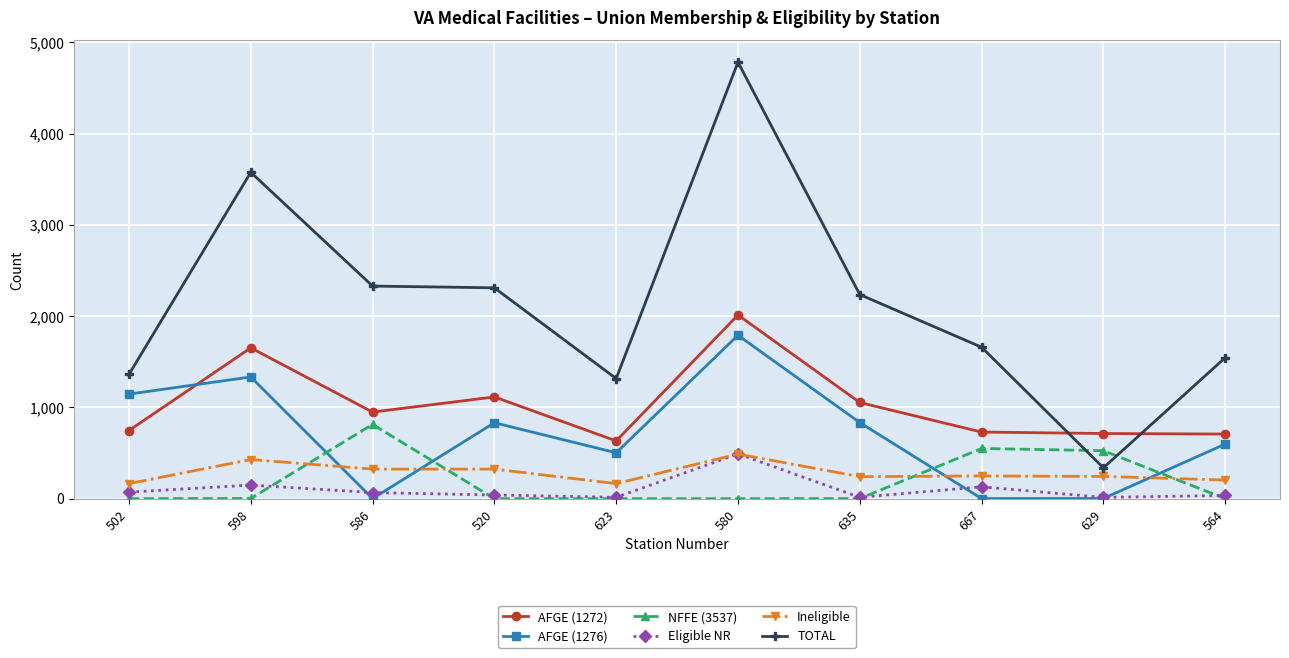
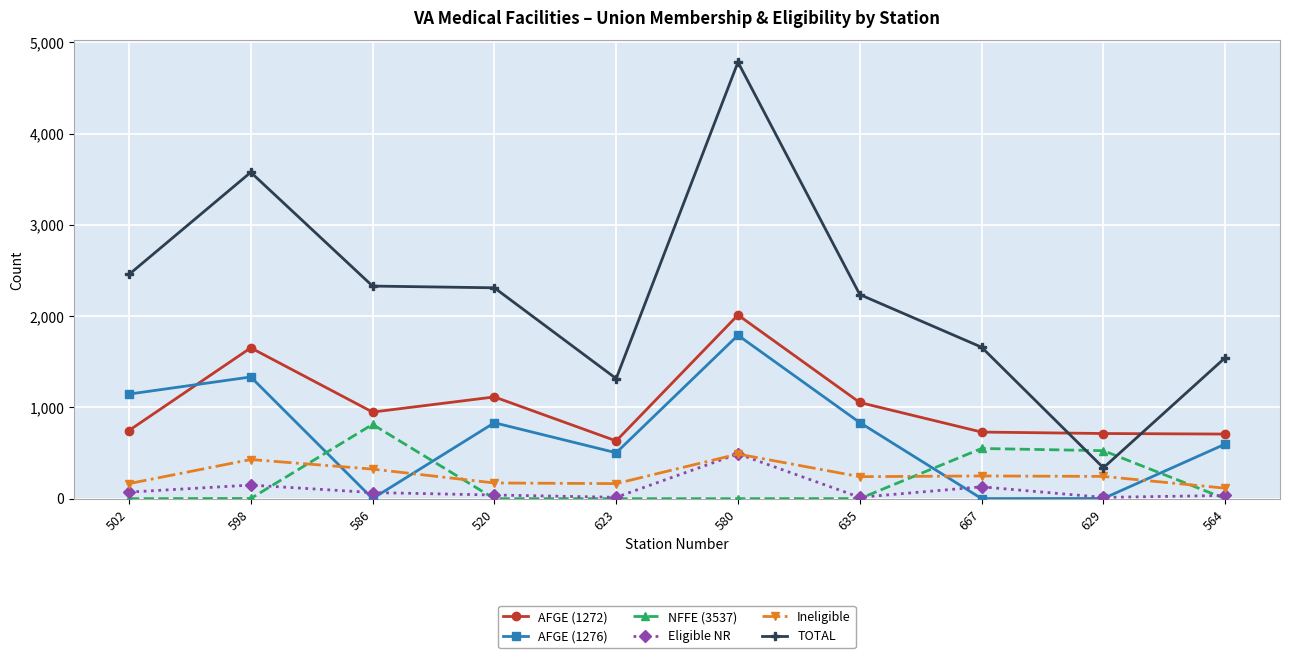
TOTAL, 502: 1,400 -> 2,500
Ineligible, 520: 300 -> 200
Ineligible, 564: 200 -> 100
